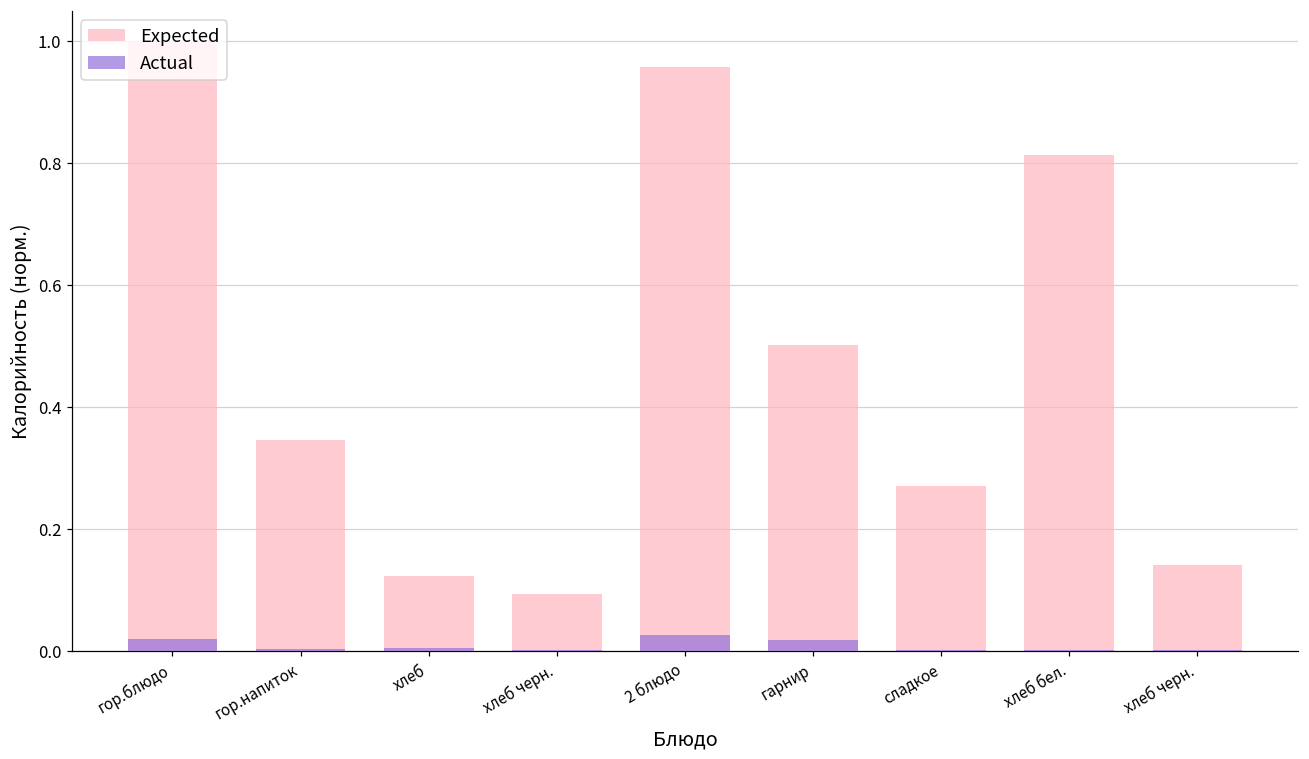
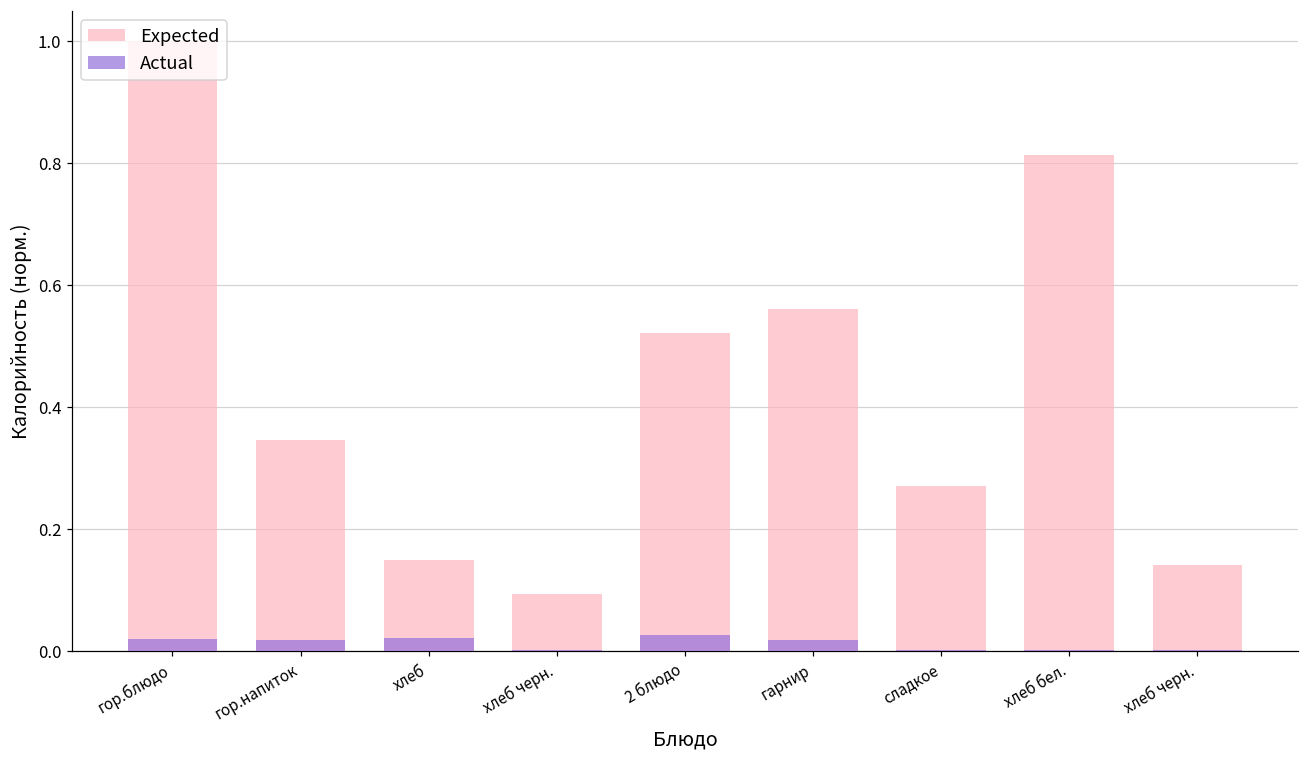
Actual, гор.напиток: 0.00 -> 0.02
Expected, хлеб: 0.12 -> 0.15
Actual, хлеб: 0.01 -> 0.02
Expected, 2 блюдо: 0.96 -> 0.52
Expected, гарнир: 0.50 -> 0.56
